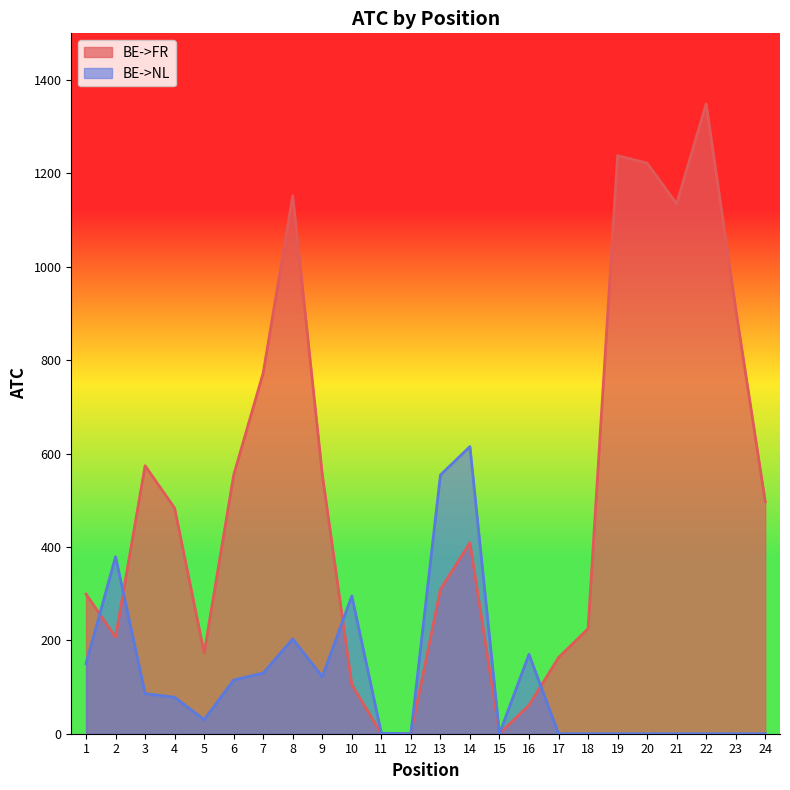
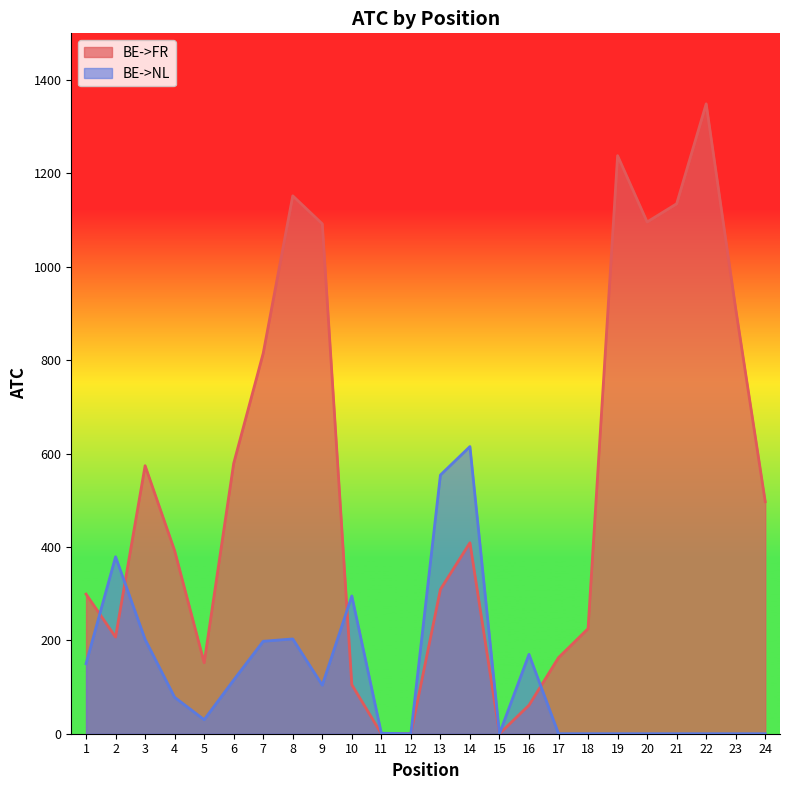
BE->NL, 3: 90 -> 200
BE->FR, 4: 480 -> 390
BE->FR, 5: 170 -> 150
BE->FR, 6: 550 -> 580
BE->FR, 7: 770 -> 820
BE->NL, 7: 130 -> 200
BE->FR, 9: 560 -> 1090
BE->NL, 9: 120 -> 100
BE->FR, 20: 1220 -> 1100
